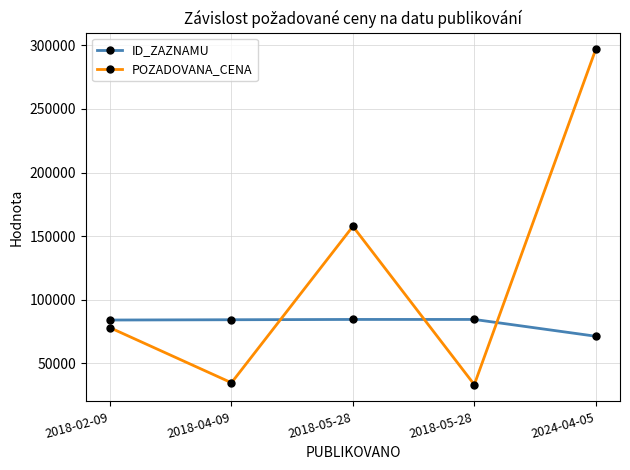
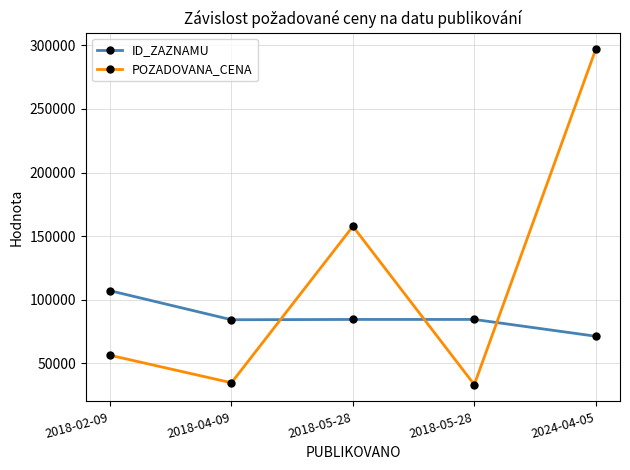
ID_ZAZNAMU, 2018-02-09: 84000 -> 107000
POZADOVANA_CENA, 2018-02-09: 78000 -> 56000
